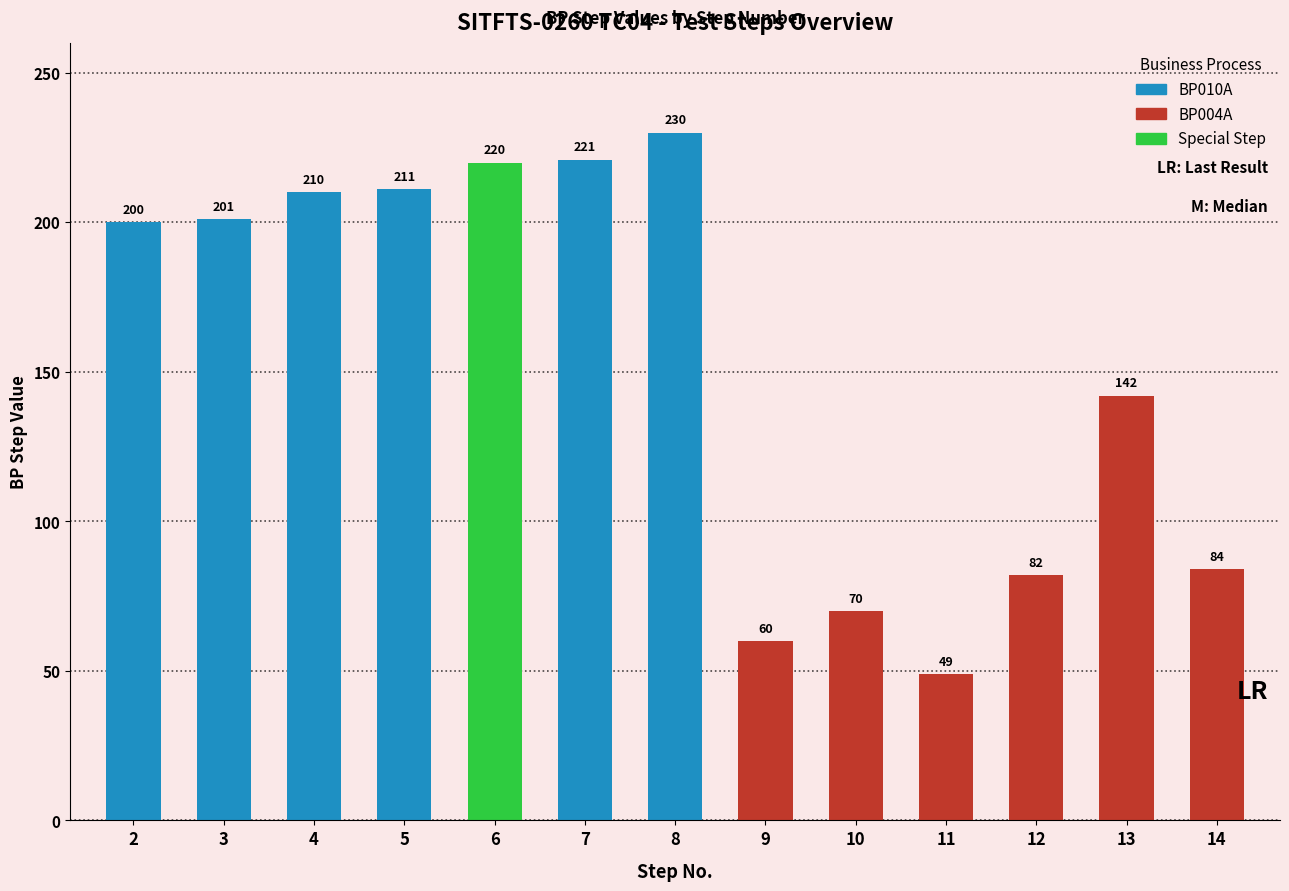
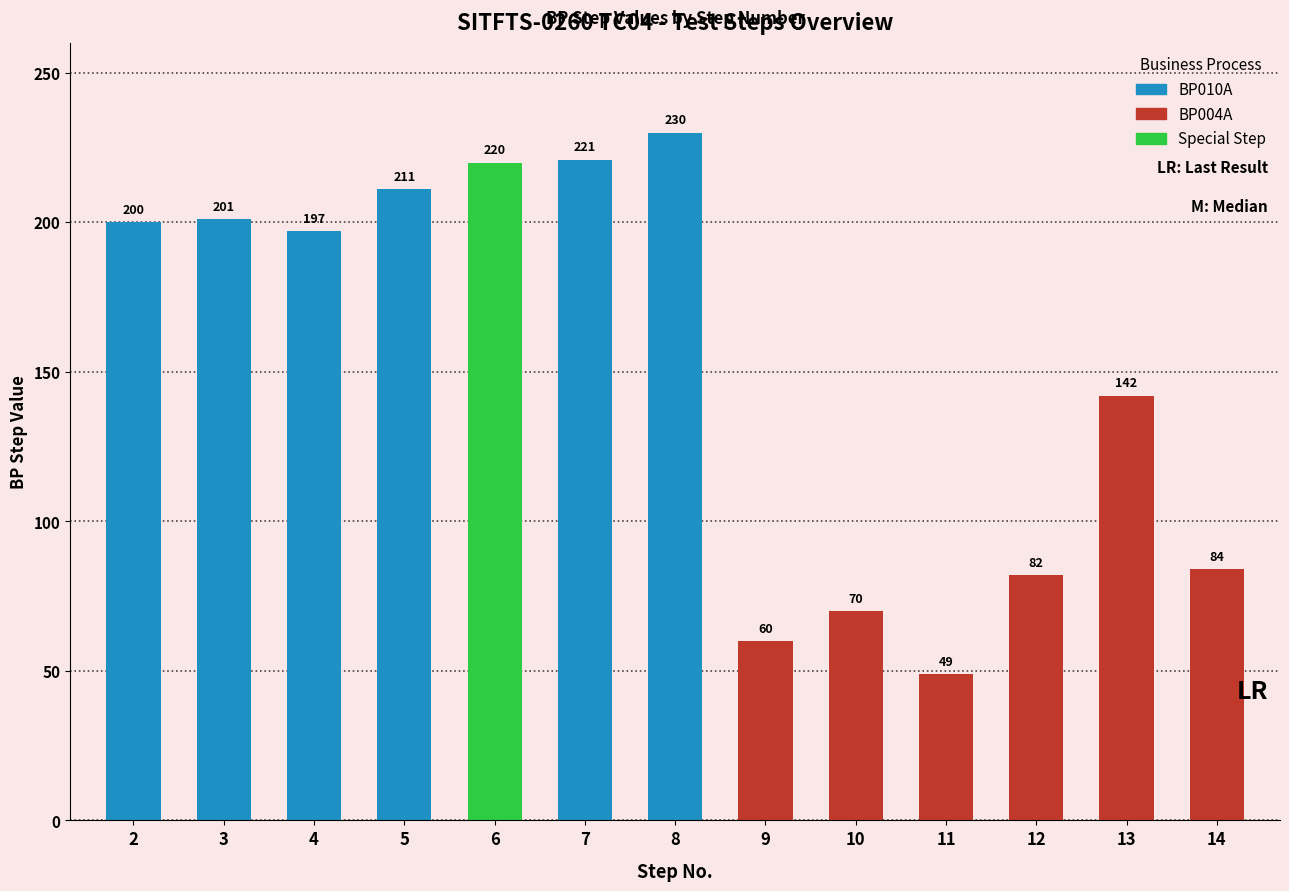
4: 210 -> 197
